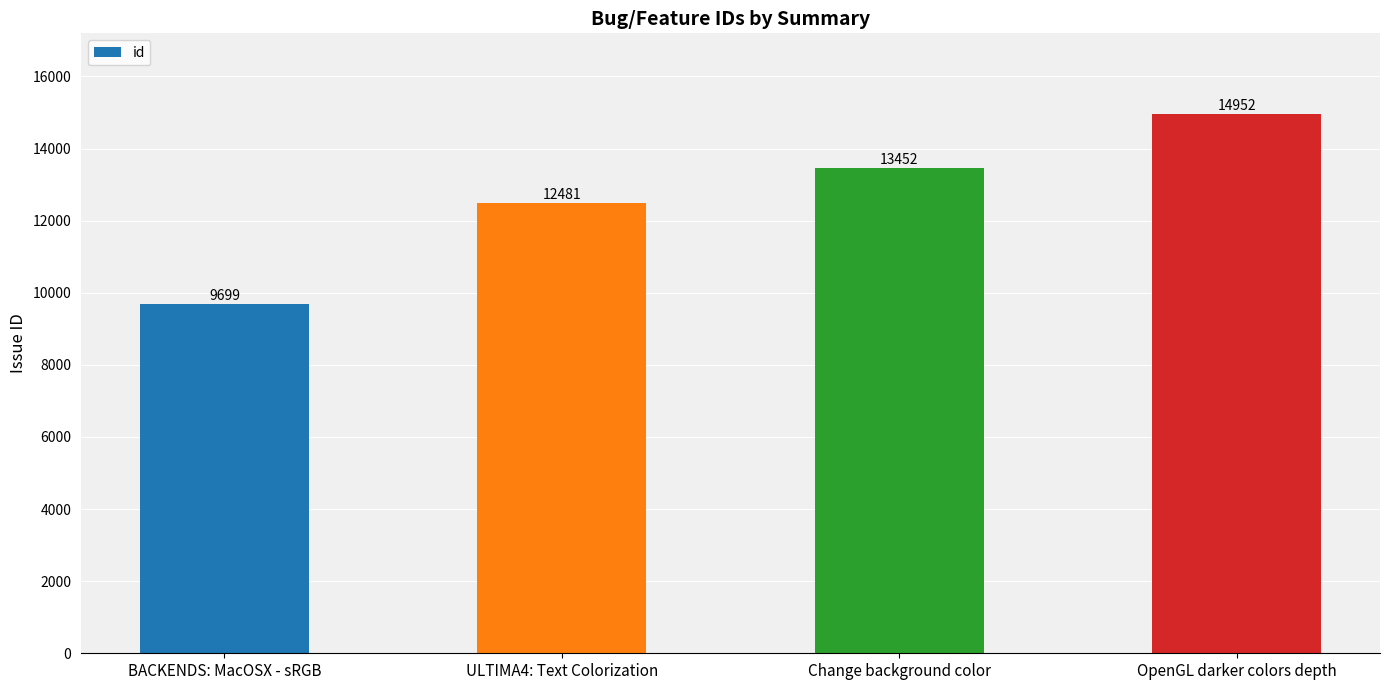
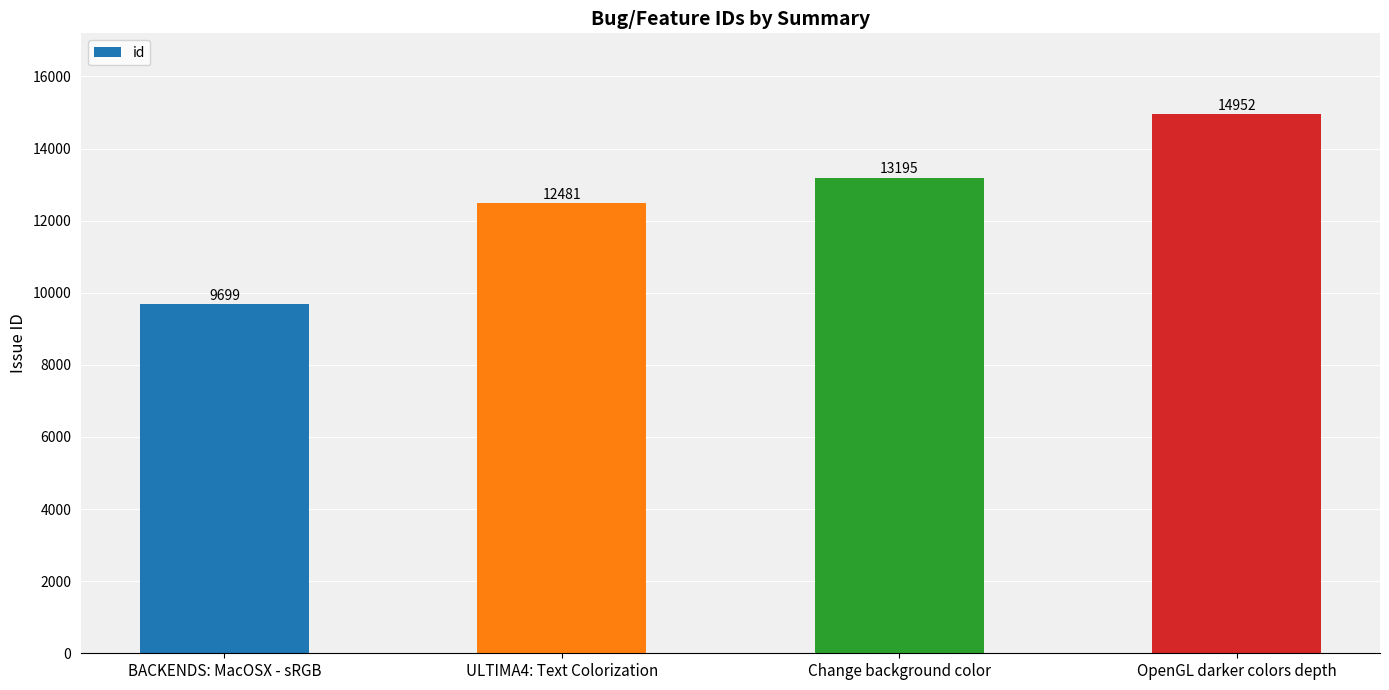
Change background color: 13452 -> 13195
